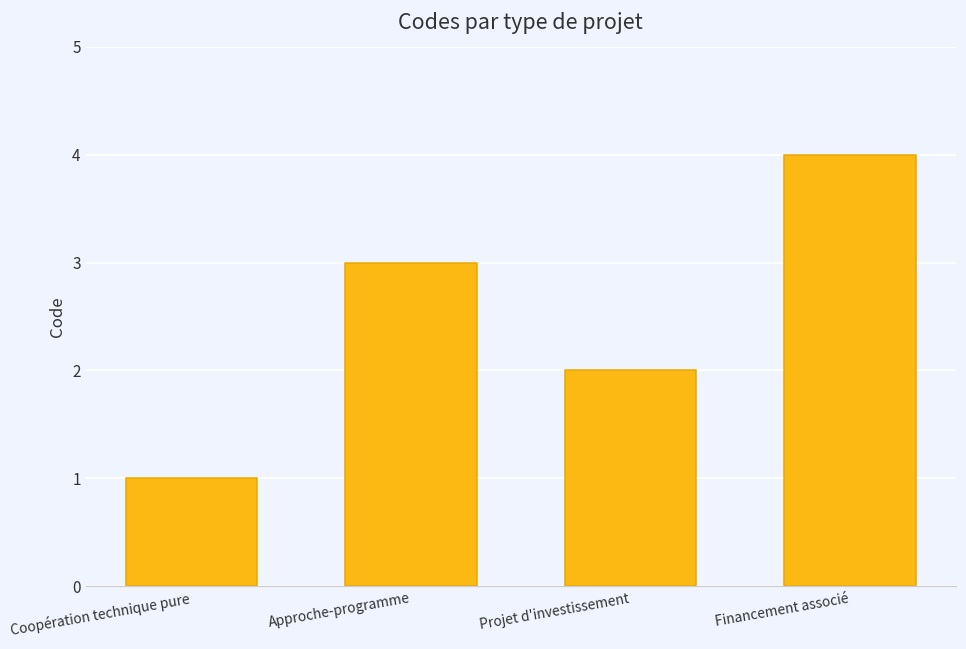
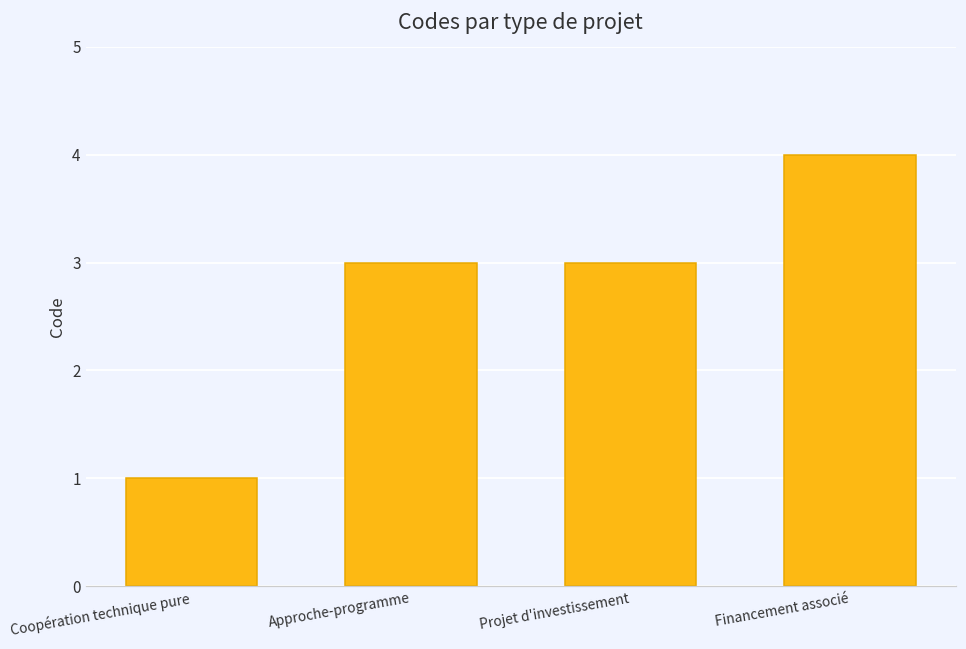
Projet d'investissement: 2 -> 3
